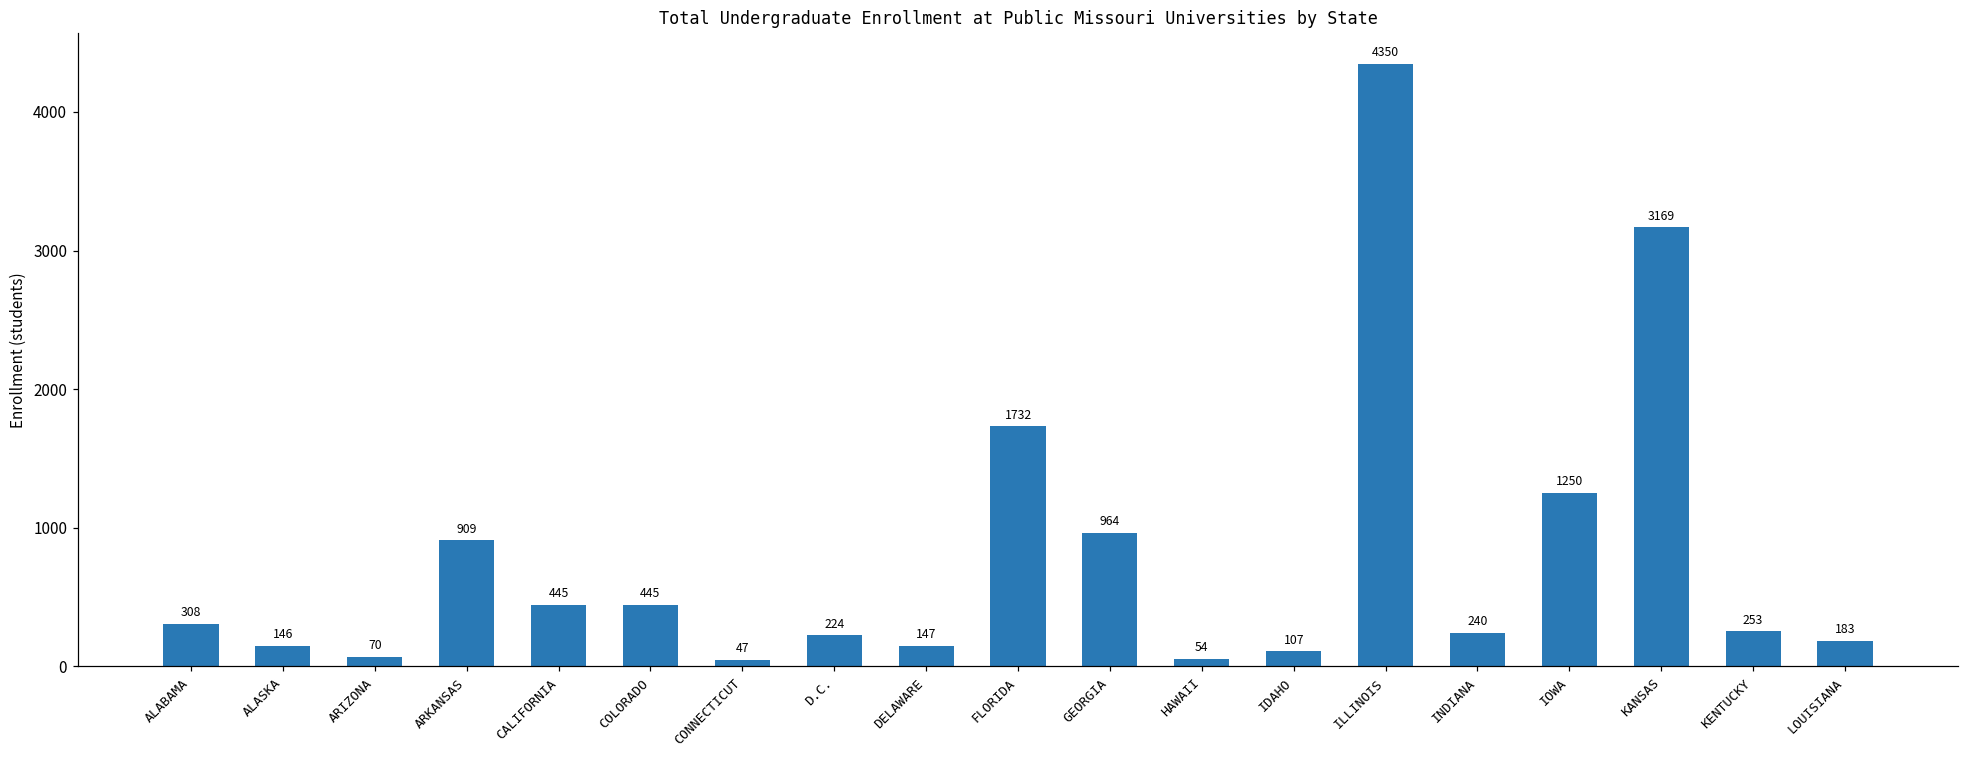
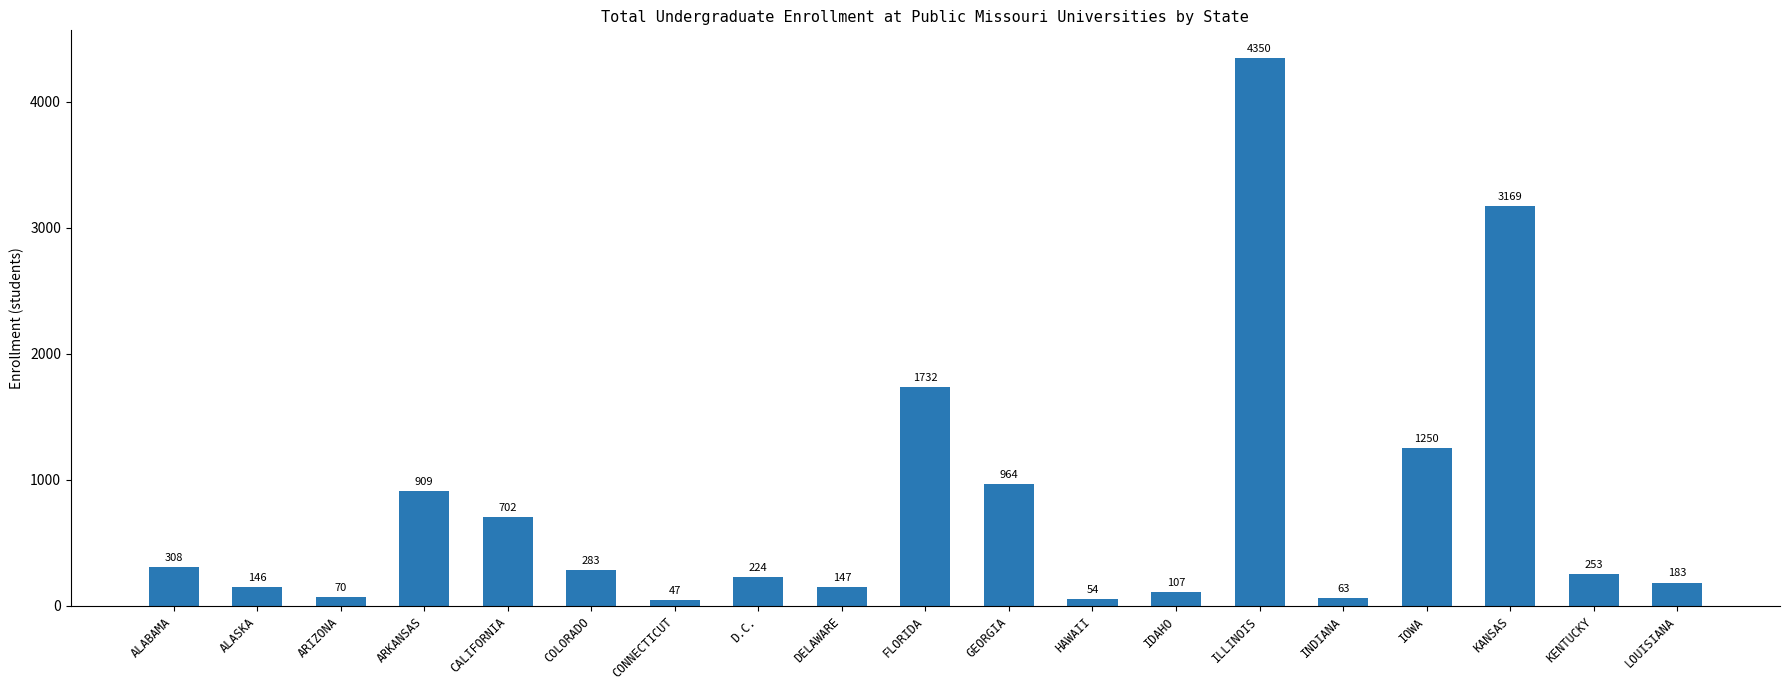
CALIFORNIA: 445 -> 702
COLORADO: 445 -> 283
INDIANA: 240 -> 63
